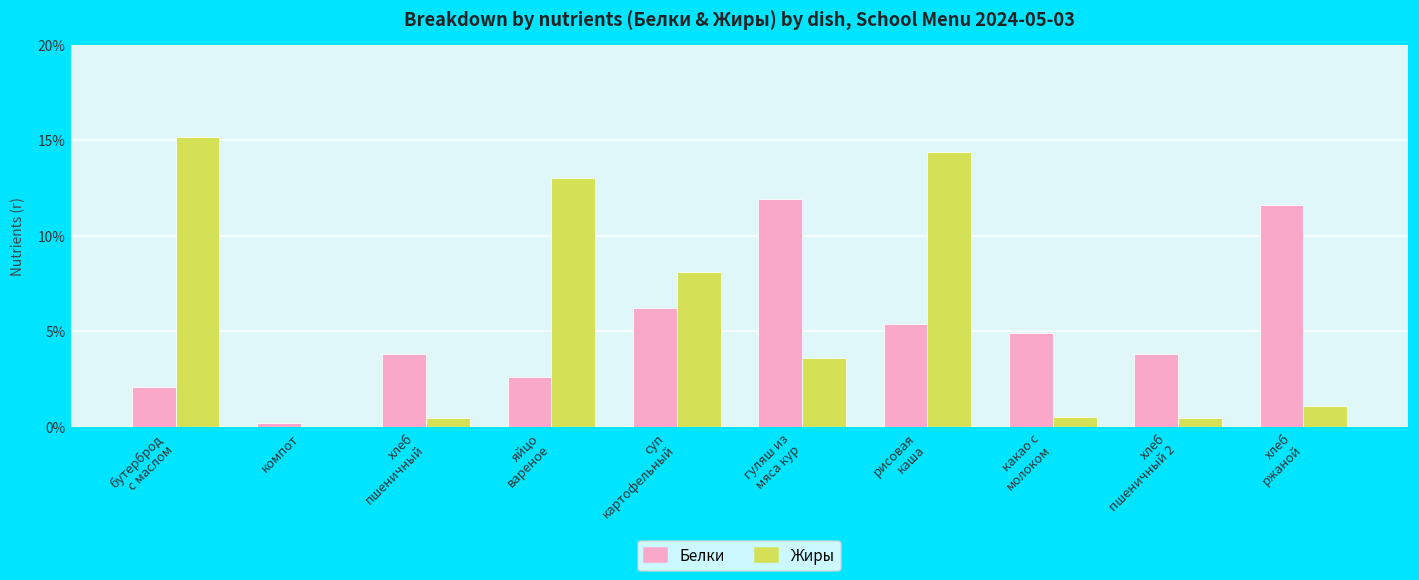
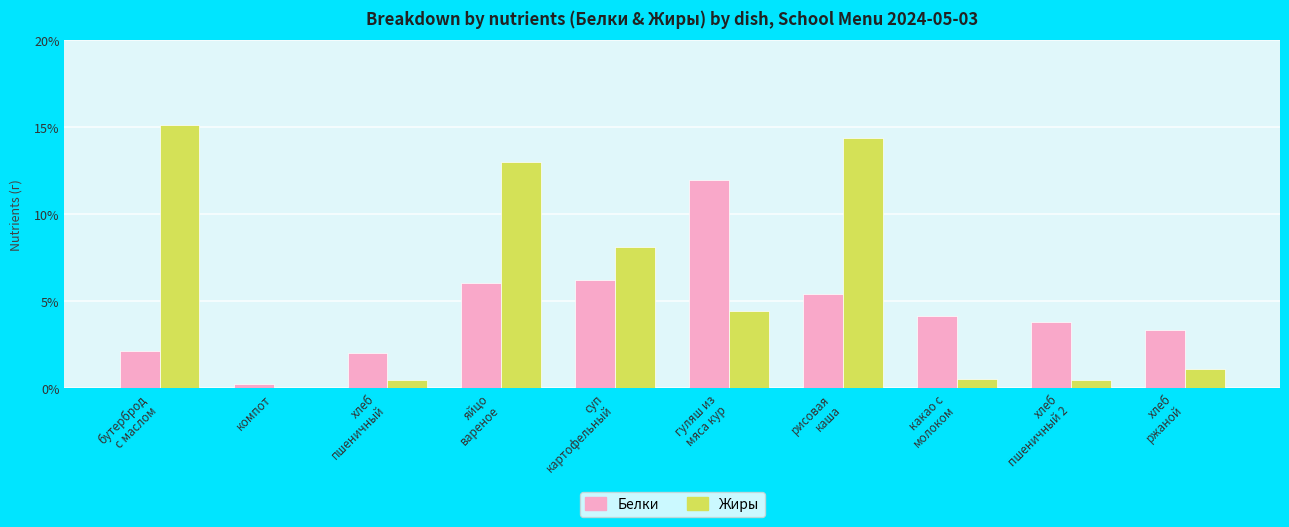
Белки, хлеб пшеничный: 3.8% -> 2.0%
Белки, яйцо вареное: 2.6% -> 6.0%
Жиры, гуляш из мяса кур: 3.6% -> 4.4%
Белки, какао с молоком: 4.9% -> 4.1%
Белки, хлеб ржаной: 11.6% -> 3.3%
